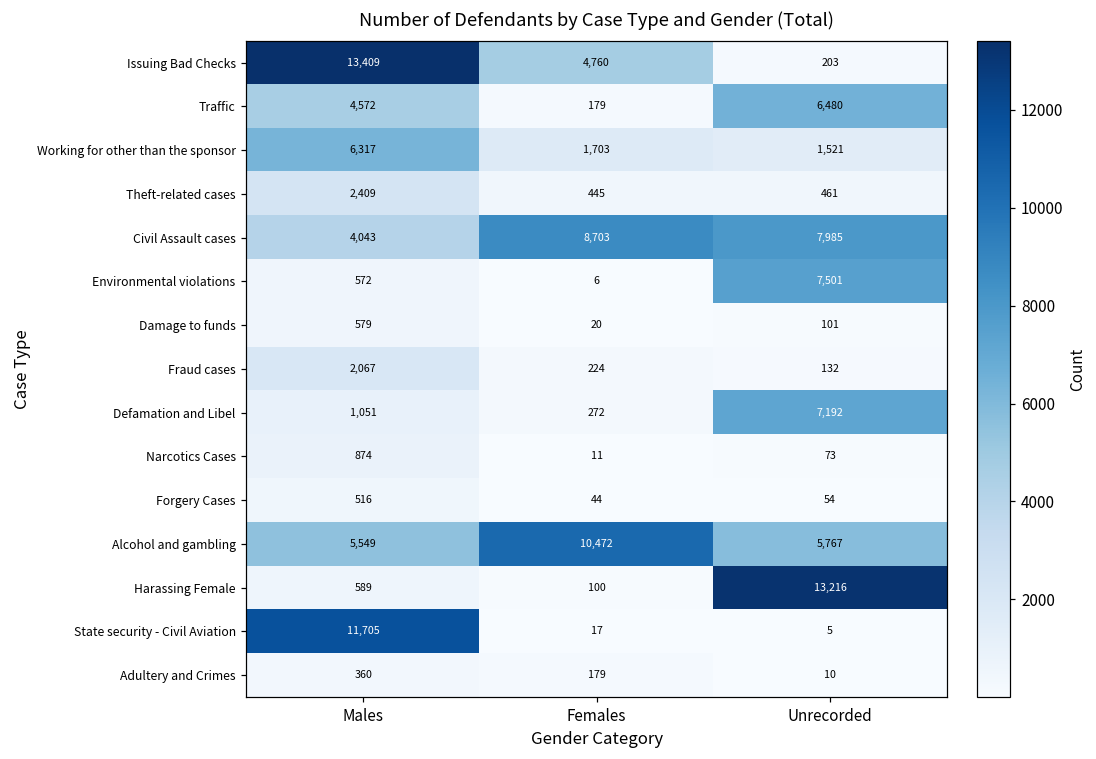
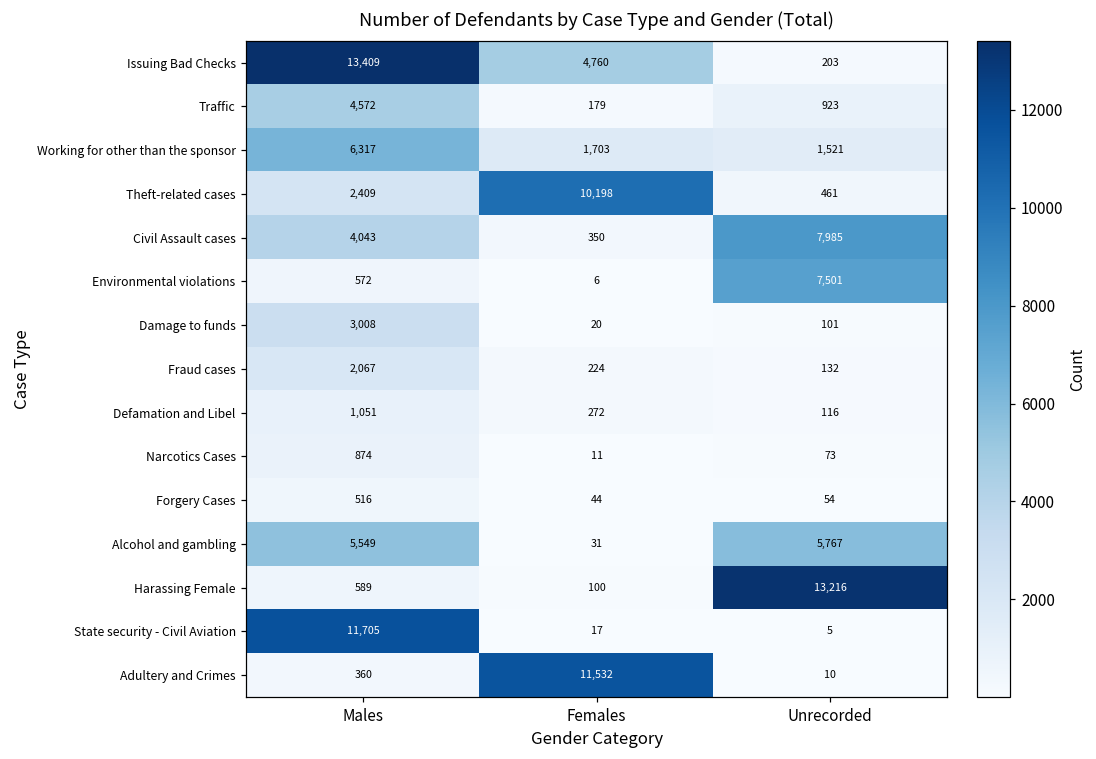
Traffic, Unrecorded: 6,480 -> 923
Theft-related cases, Females: 445 -> 10,198
Civil Assault cases, Females: 8,703 -> 350
Damage to funds, Males: 579 -> 3,008
Defamation and Libel, Unrecorded: 7,192 -> 116
Alcohol and gambling, Females: 10,472 -> 31
Adultery and Crimes, Females: 179 -> 11,532
